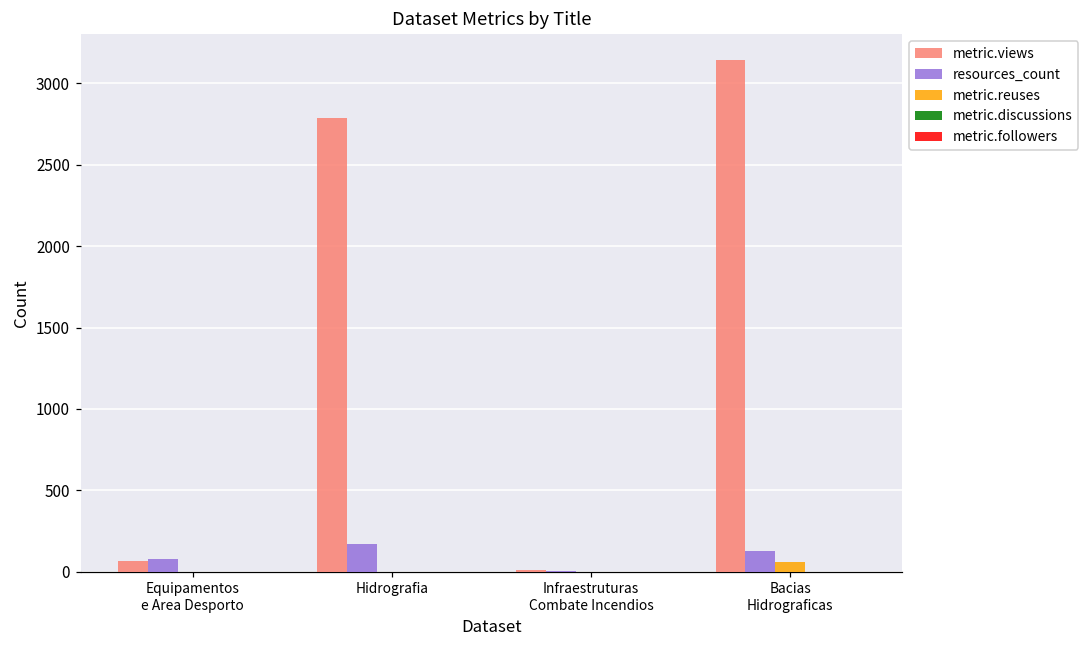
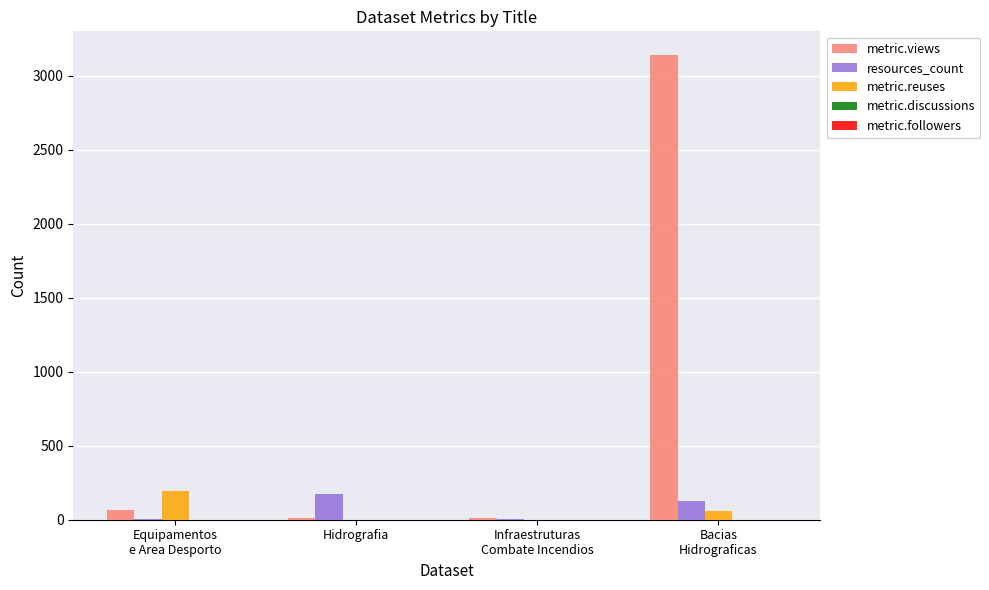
resources_count, Equipamentos e Area Desporto: 80 -> 10
metric.reuses, Equipamentos e Area Desporto: 0 -> 200
metric.views, Hidrografia: 2790 -> 10
